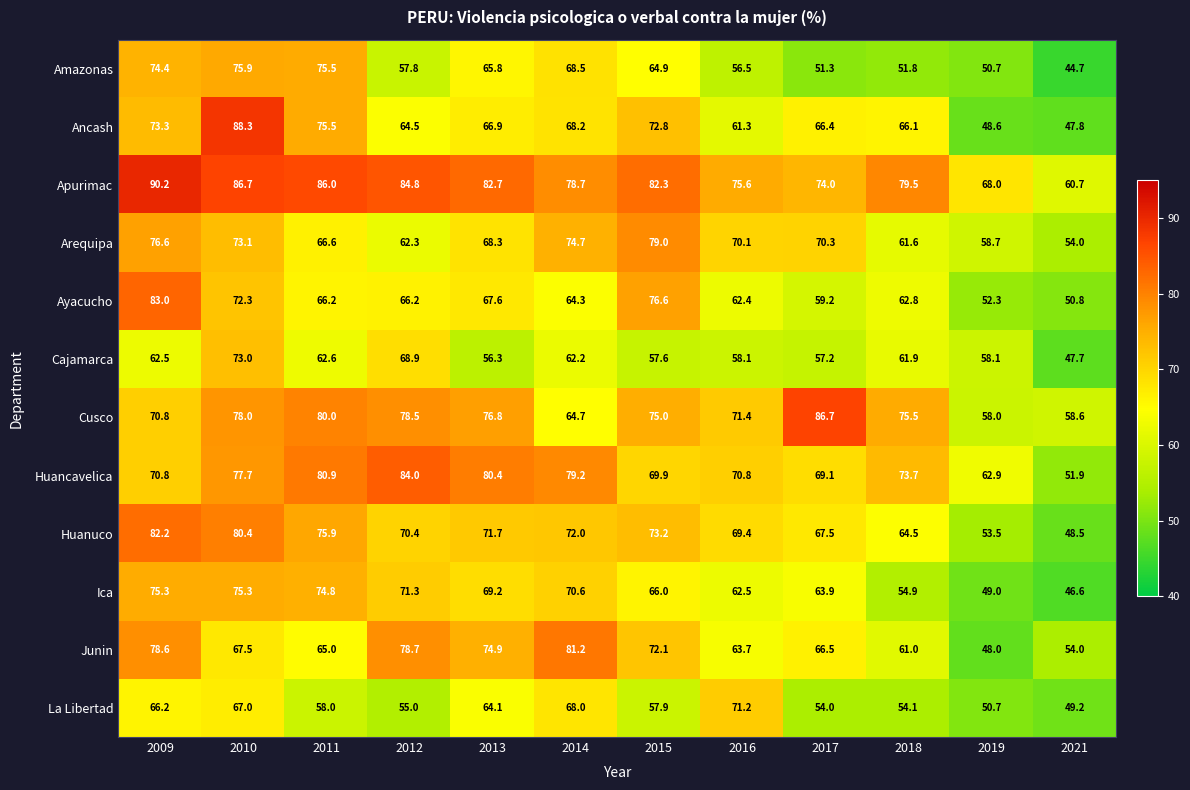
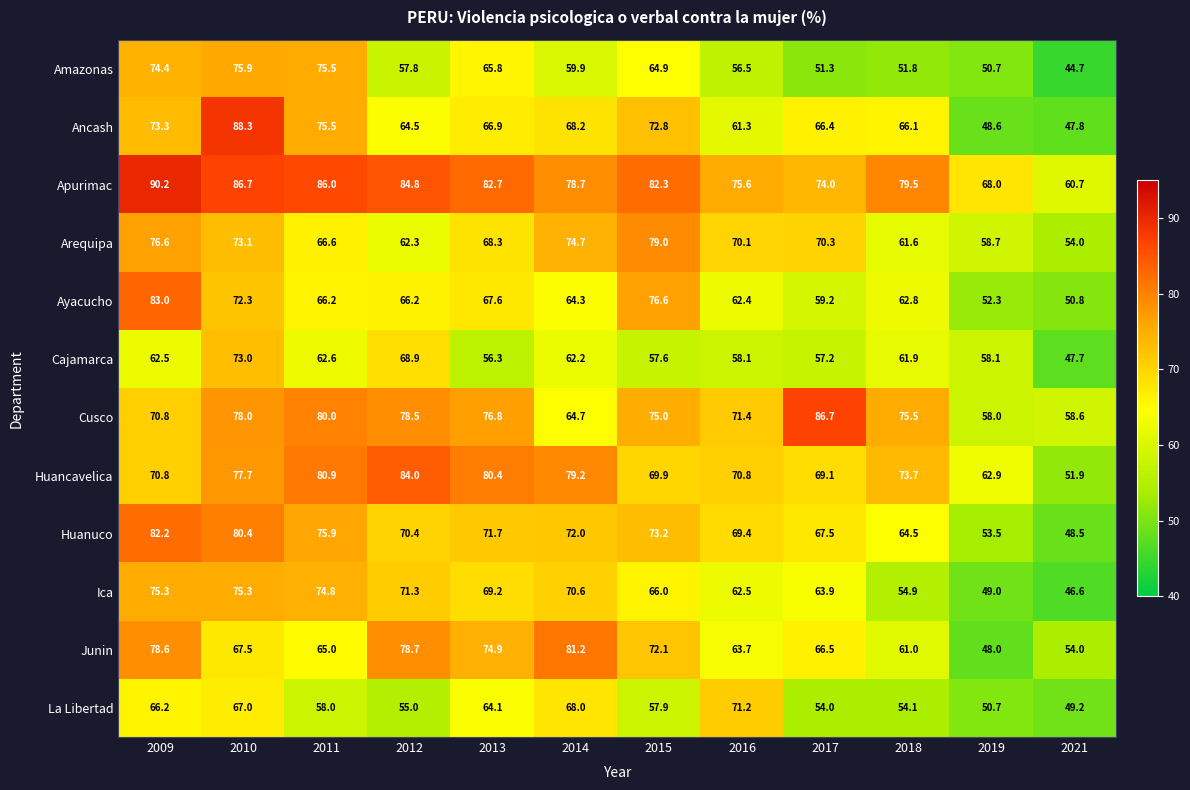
Amazonas, 2014: 68.5 -> 59.9
